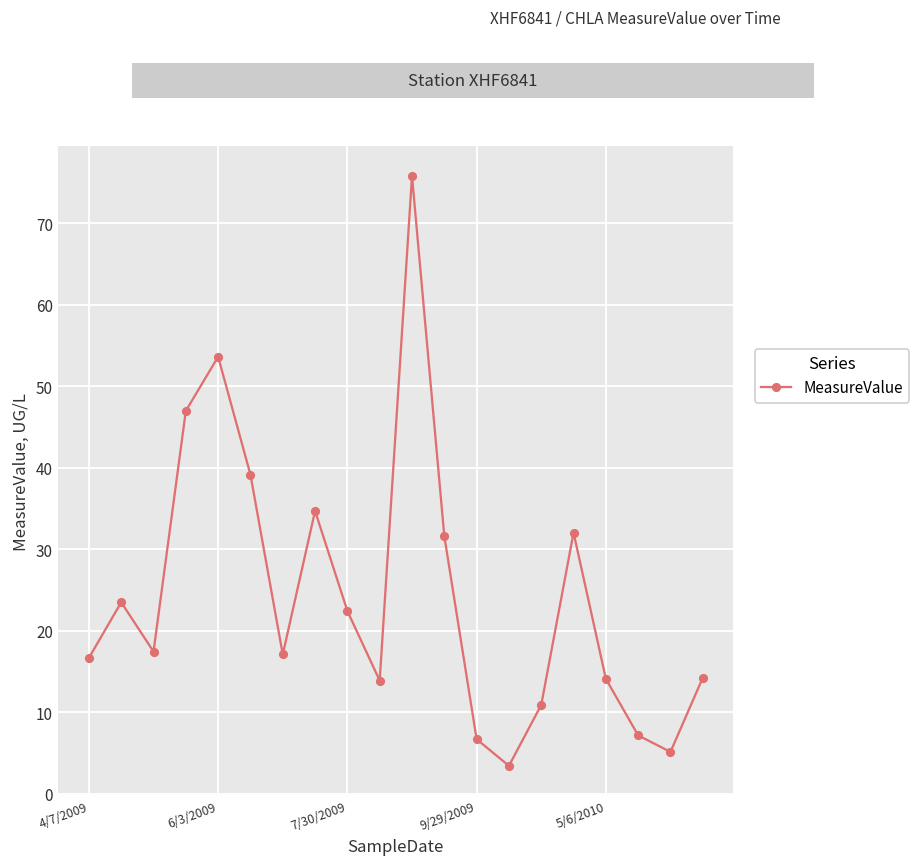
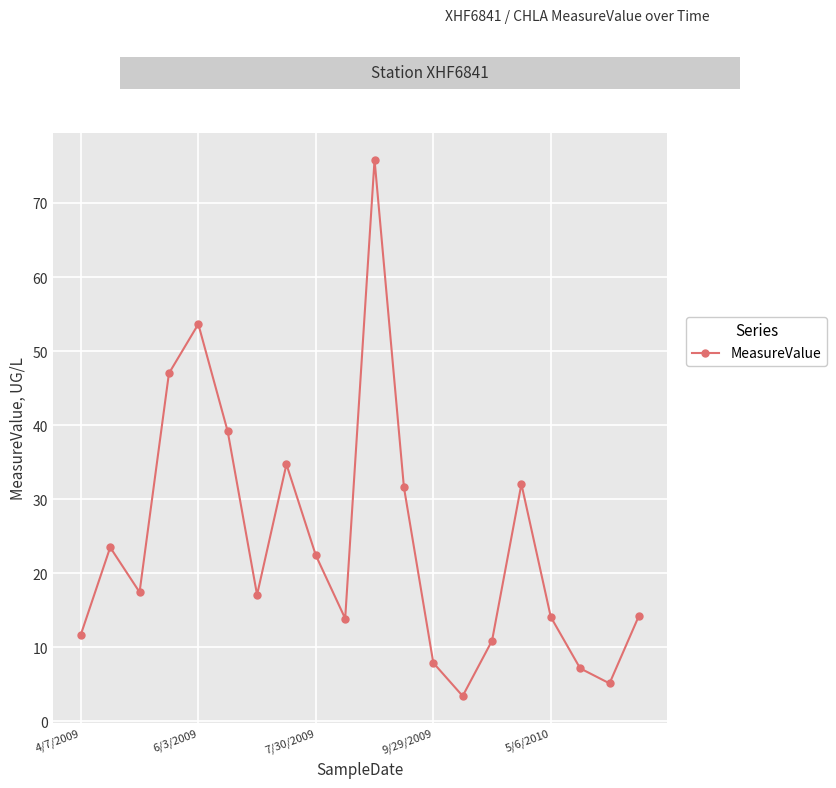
4/7/2009: 17 -> 12
9/29/2009: 7 -> 8
